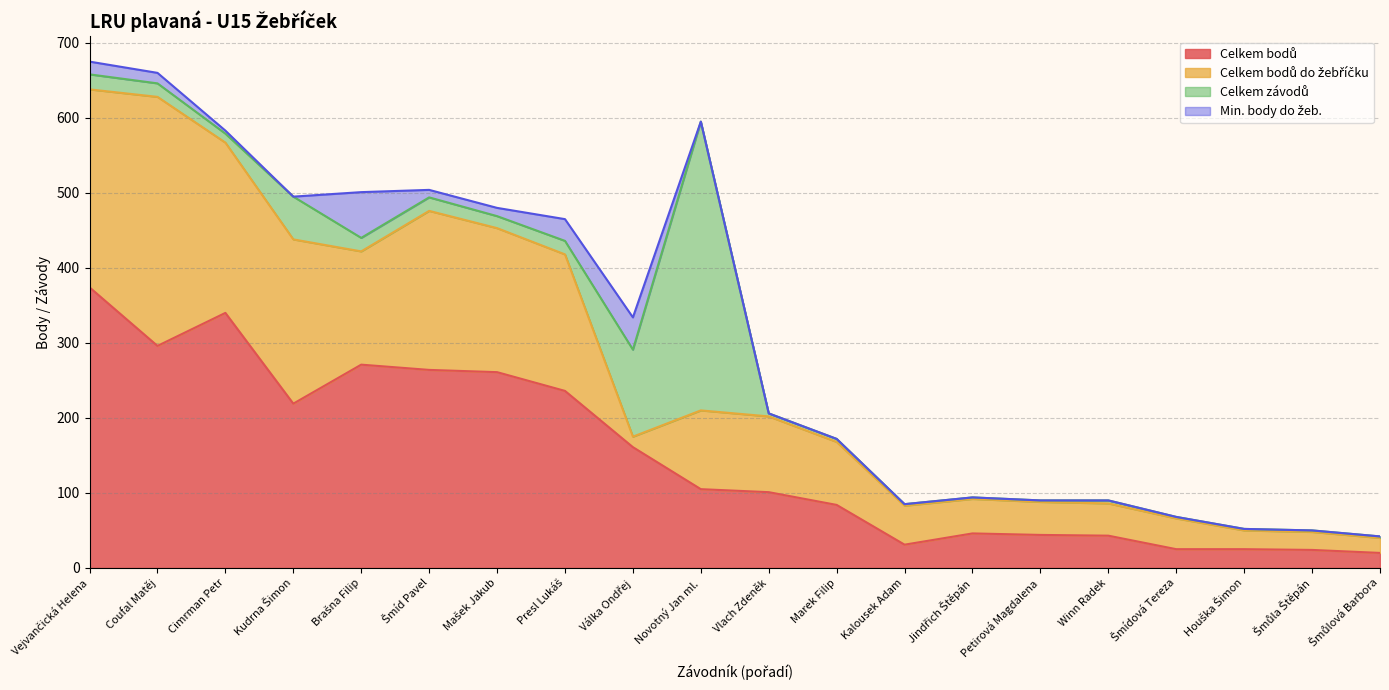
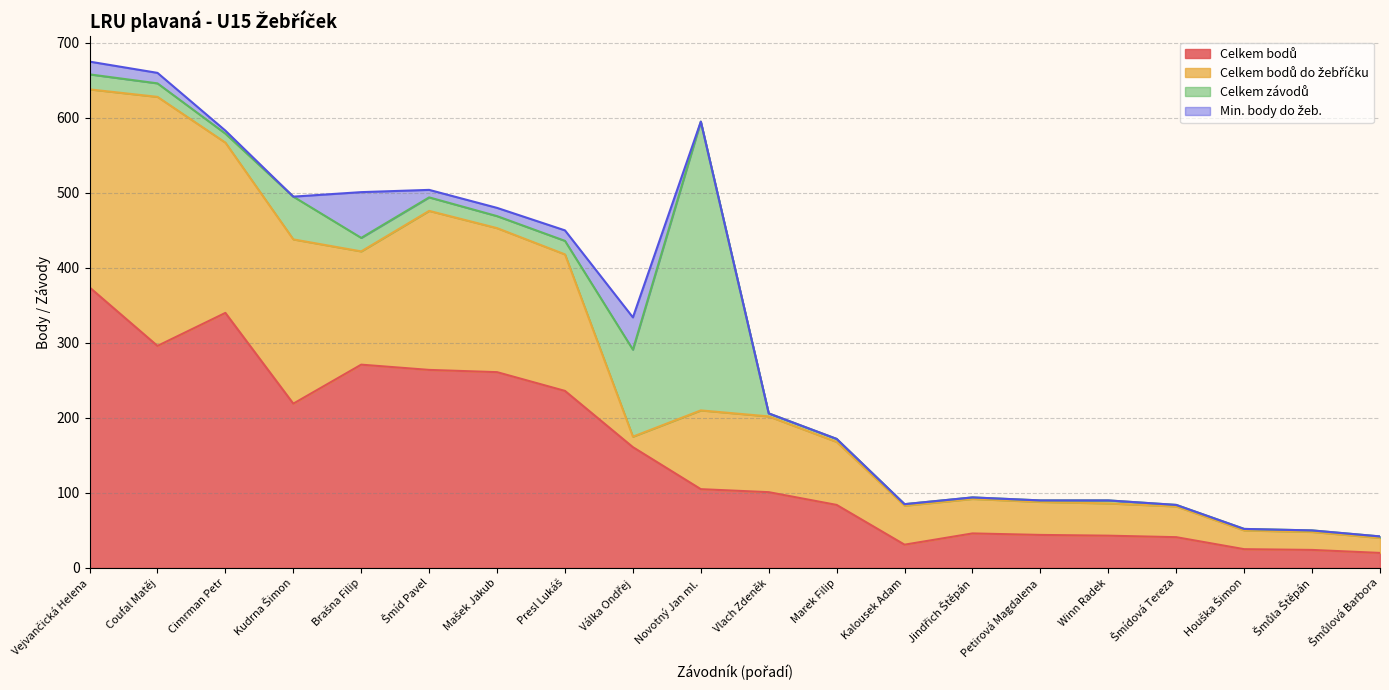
Min. body do žeb., Presl Lukáš: 30 -> 10
Celkem bodů, Šmídová Tereza: 30 -> 40
